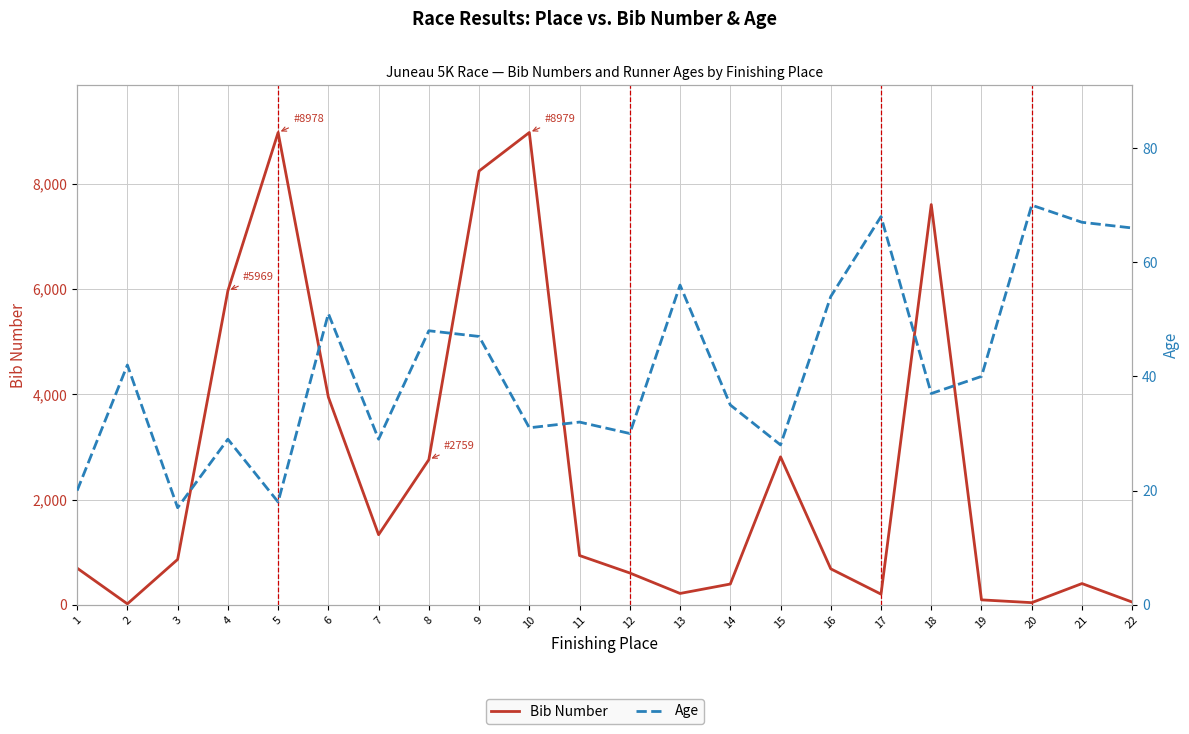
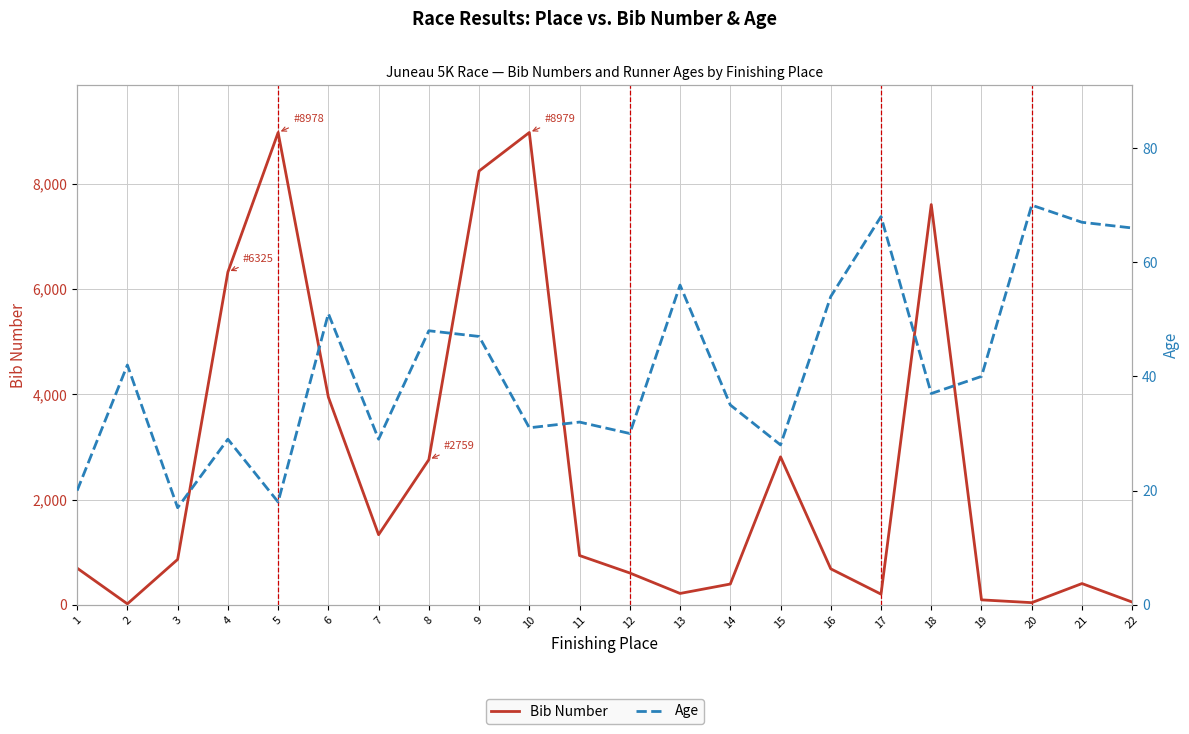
Bib Number, 4: 5969 -> 6325
